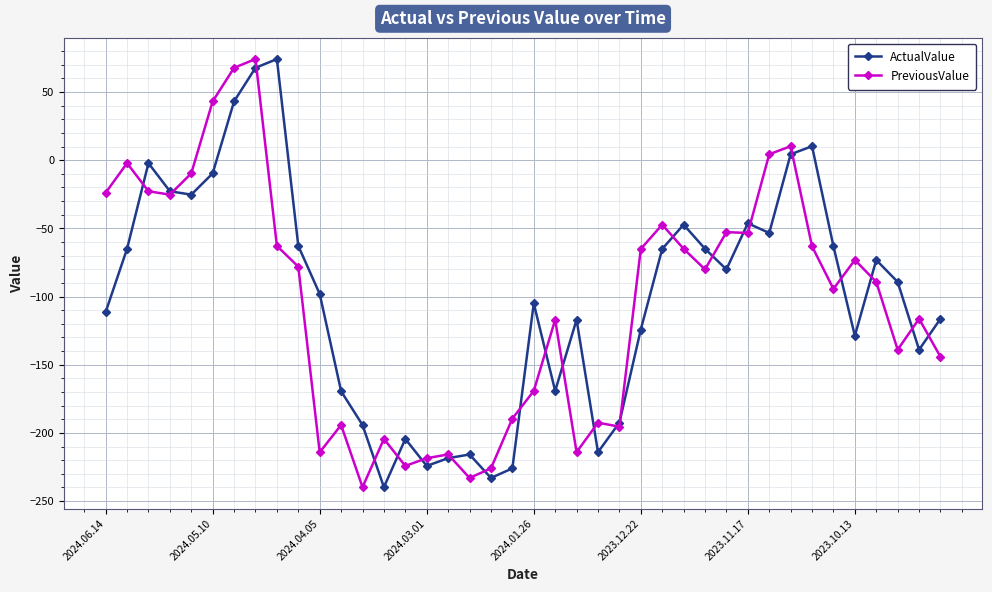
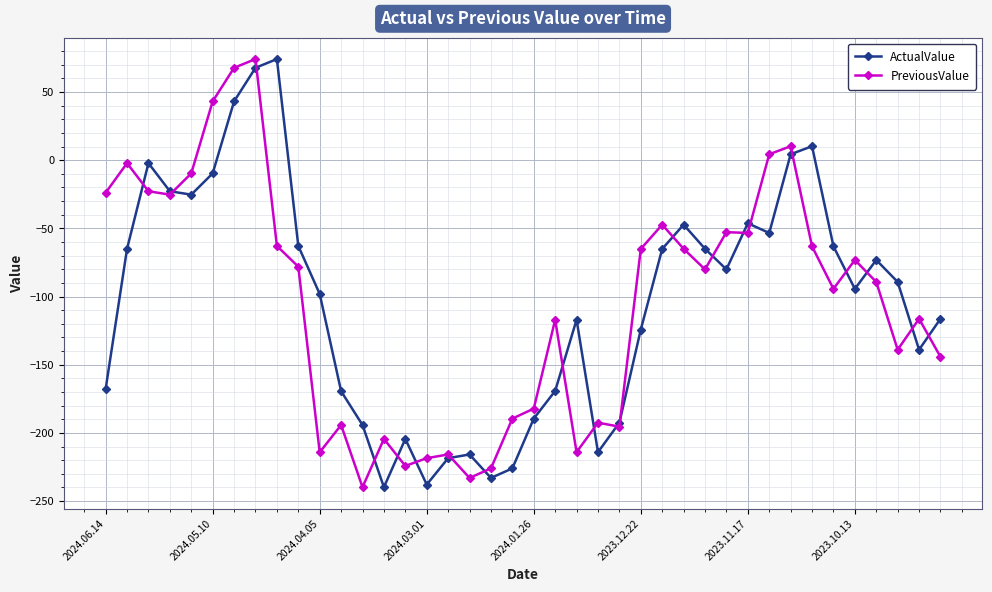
ActualValue, 2024.06.14: -111 -> -168
ActualValue, 2024.03.01: -224 -> -238
ActualValue, 2024.01.26: -105 -> -190
PreviousValue, 2024.01.26: -169 -> -182
ActualValue, 2023.10.13: -129 -> -94
